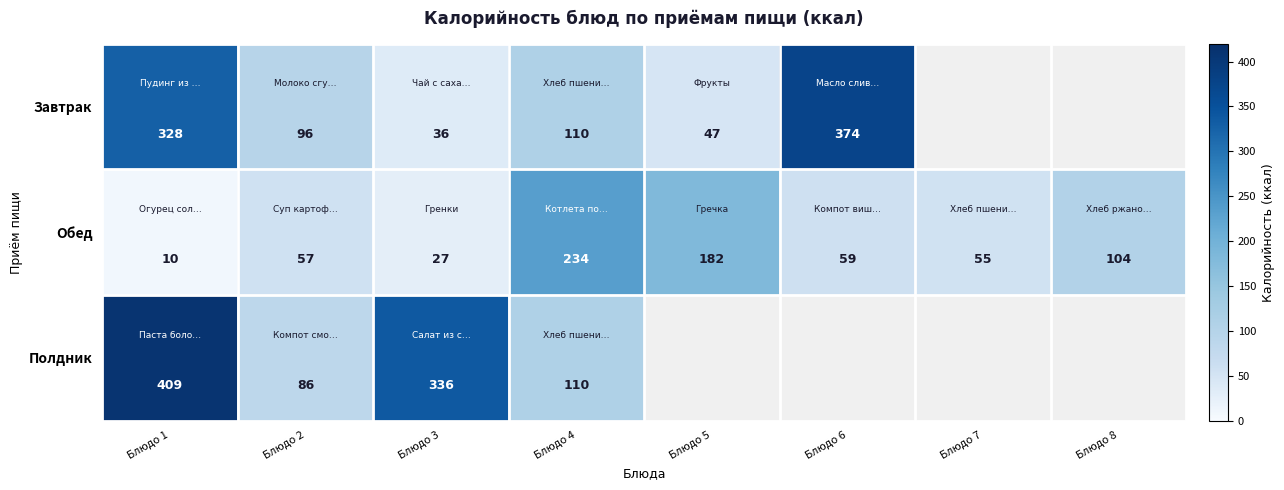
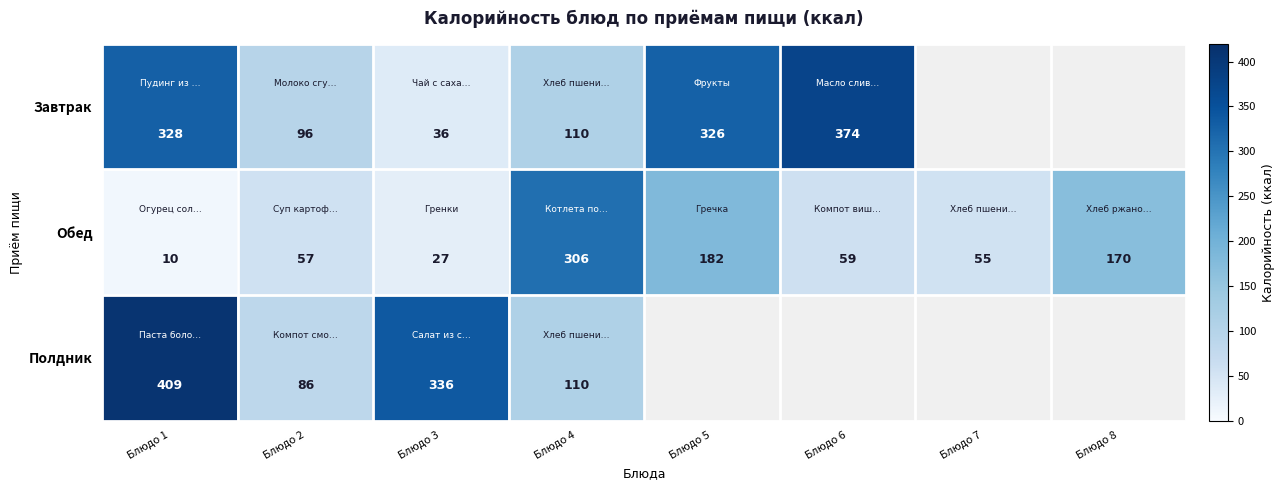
Завтрак, Блюдо 5: 47 -> 326
Обед, Блюдо 4: 234 -> 306
Обед, Блюдо 8: 104 -> 170
